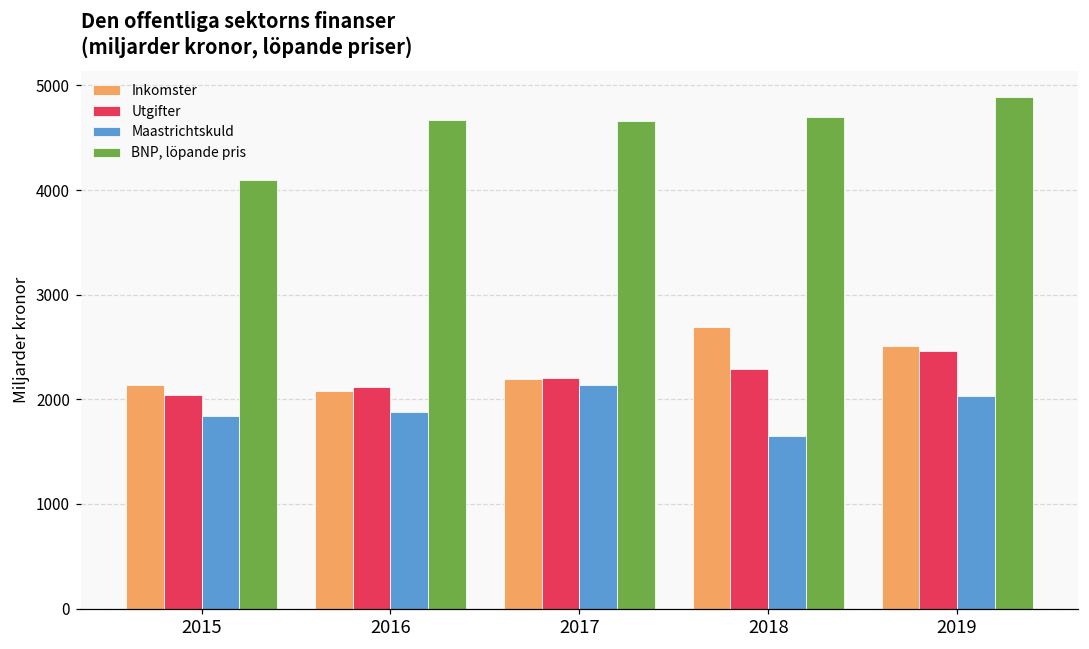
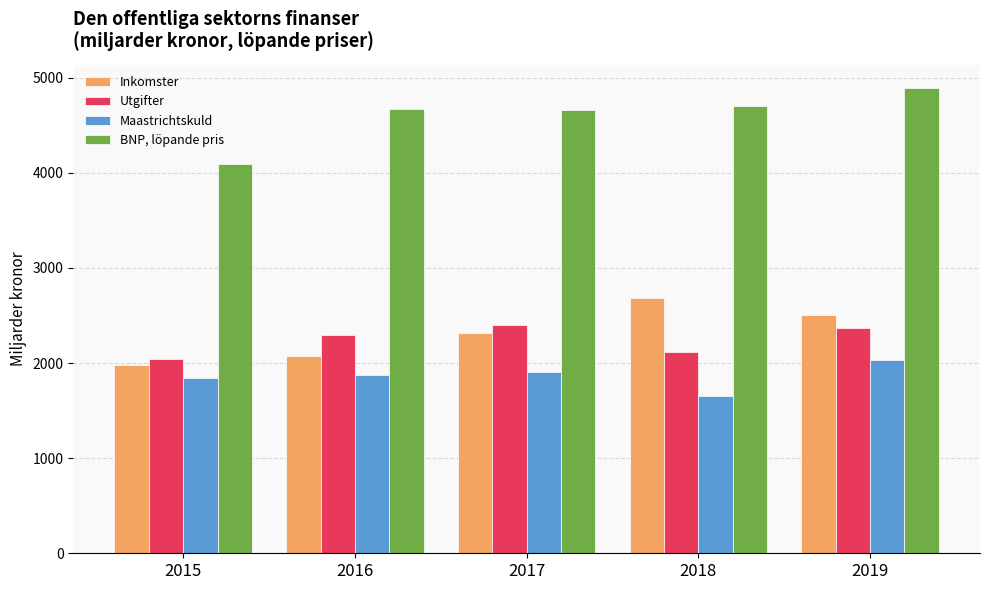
Inkomster, 2015: 2100 -> 2000
Utgifter, 2016: 2100 -> 2300
Inkomster, 2017: 2200 -> 2300
Utgifter, 2017: 2200 -> 2400
Maastrichtskuld, 2017: 2100 -> 1900
Utgifter, 2018: 2300 -> 2100
Utgifter, 2019: 2500 -> 2400
